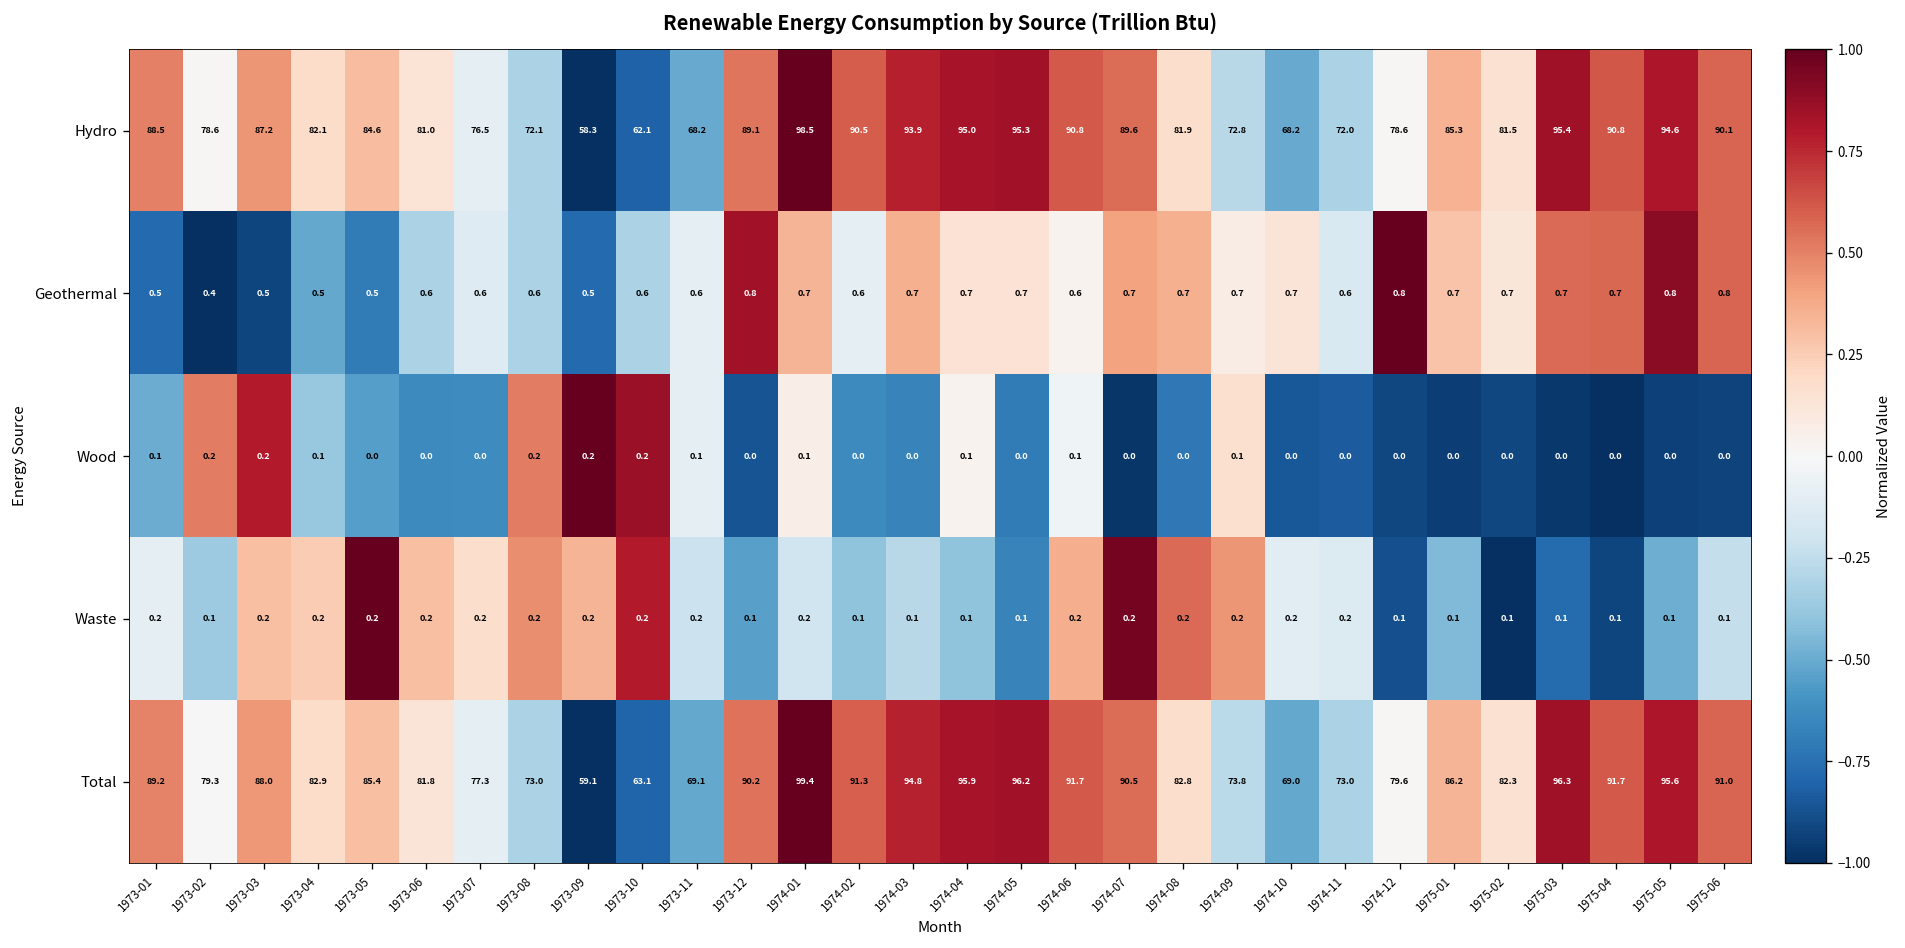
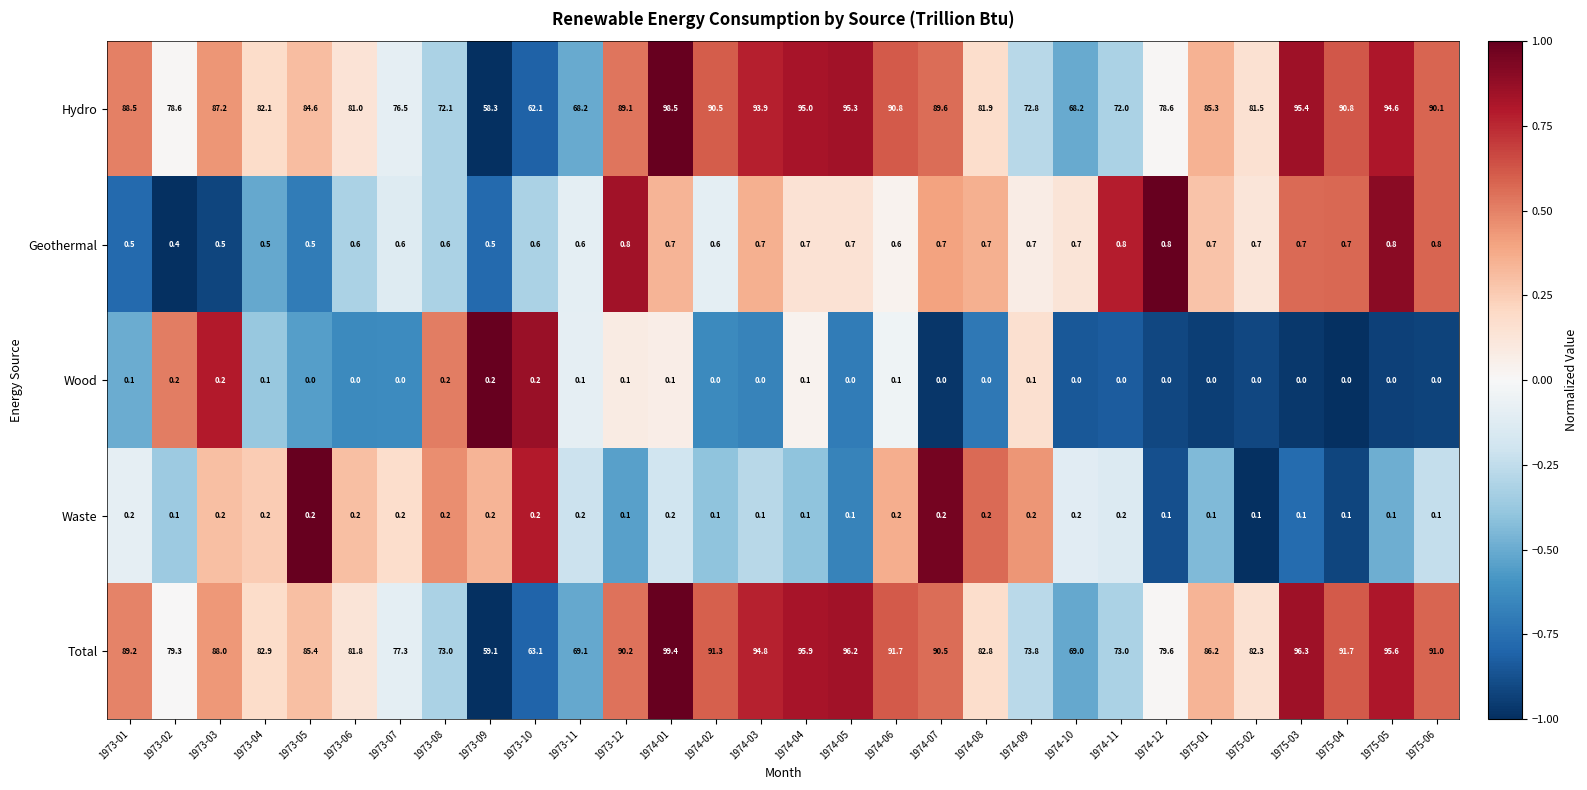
Geothermal, 1974-11: 0.6 -> 0.8
Wood, 1973-12: 0.0 -> 0.1
